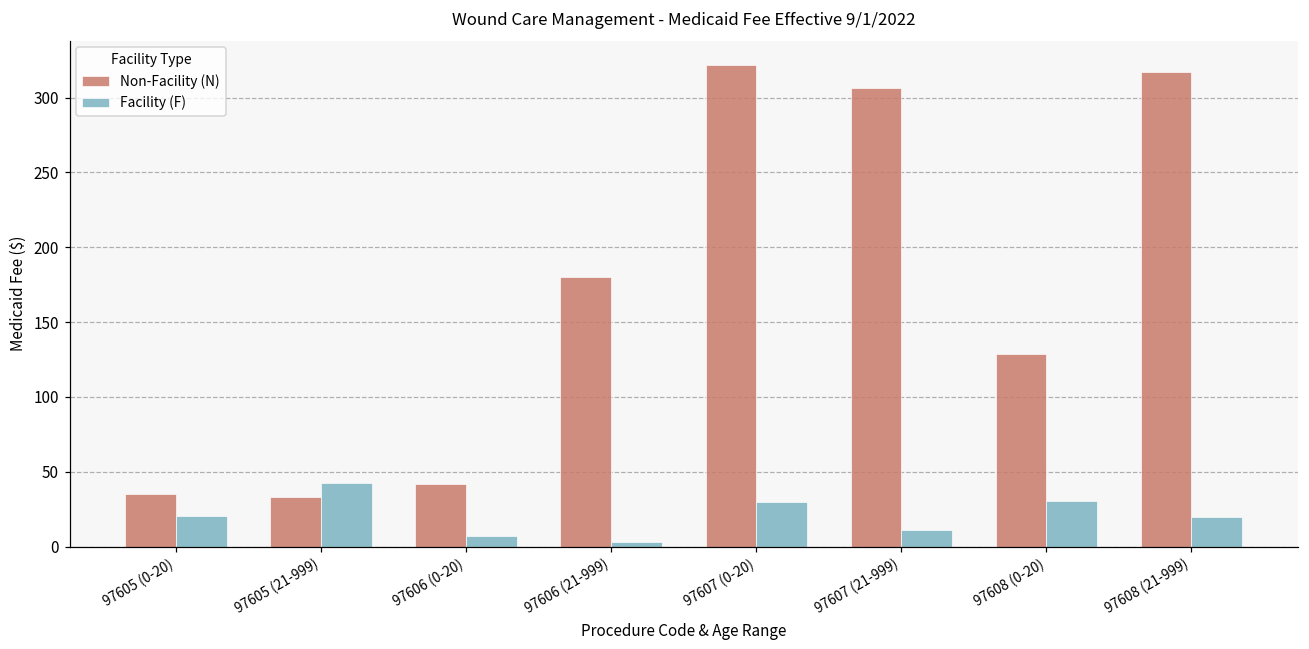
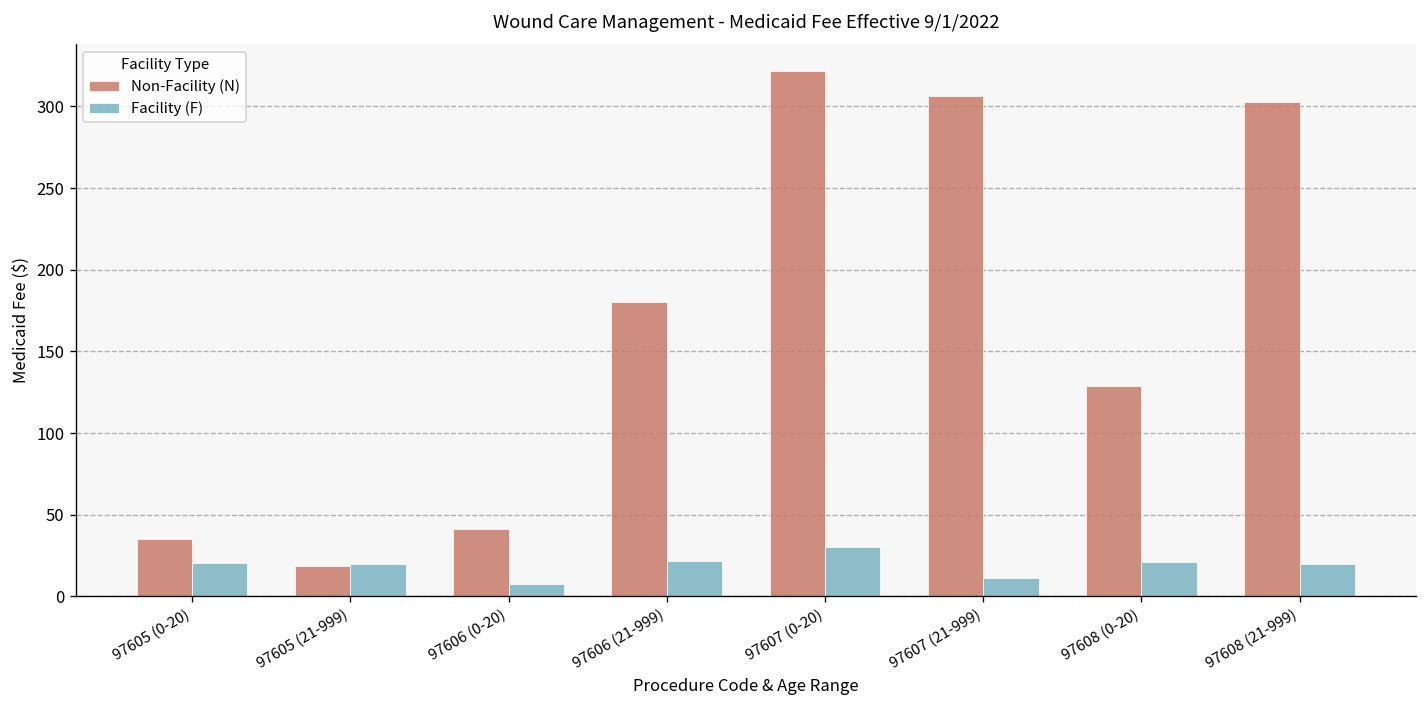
Non-Facility (N), 97605 (21-999): 33 -> 18
Facility (F), 97605 (21-999): 42 -> 20
Facility (F), 97606 (21-999): 3 -> 21
Facility (F), 97608 (0-20): 30 -> 21
Non-Facility (N), 97608 (21-999): 317 -> 303
